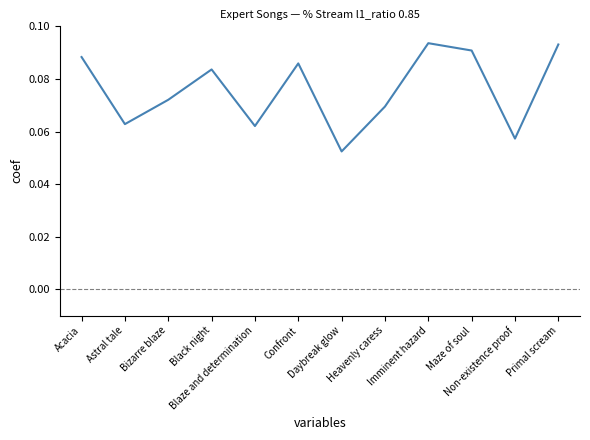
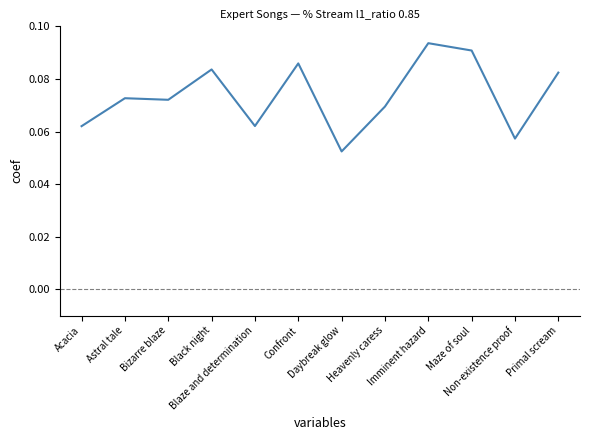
Acacia: 0.088 -> 0.062
Astral tale: 0.063 -> 0.073
Primal scream: 0.093 -> 0.082
